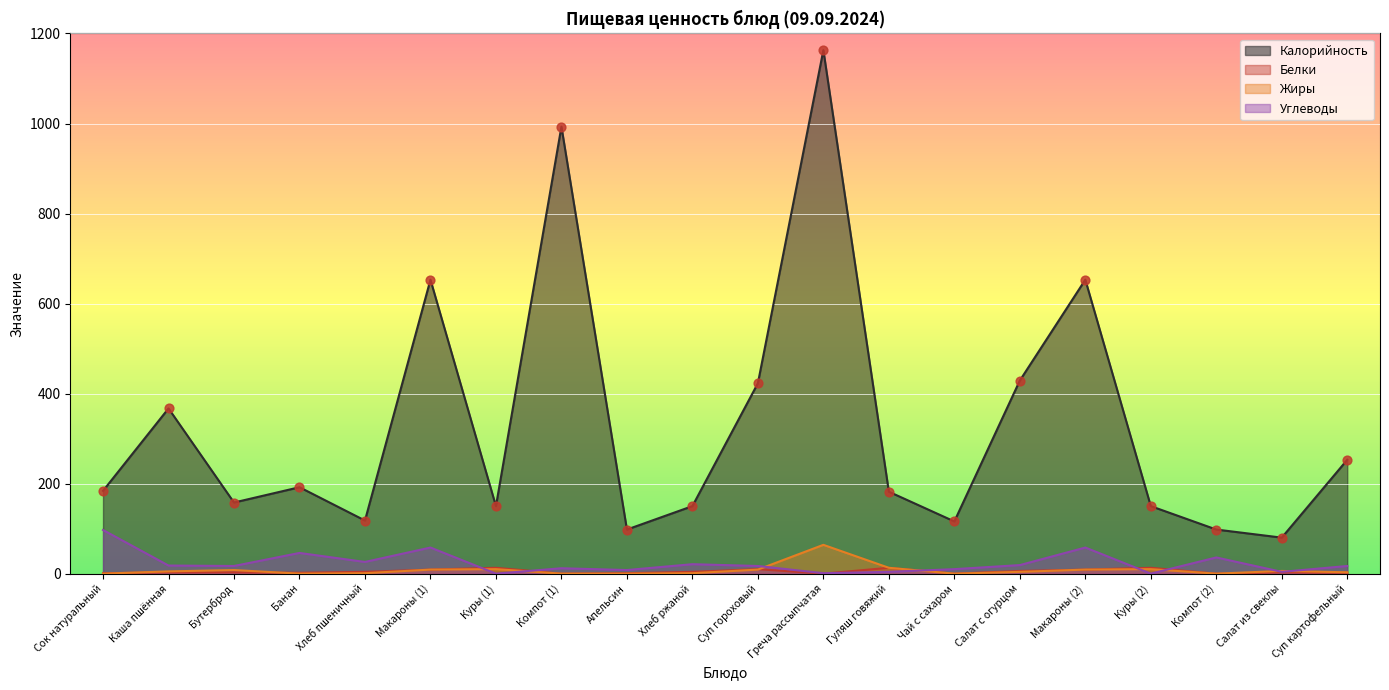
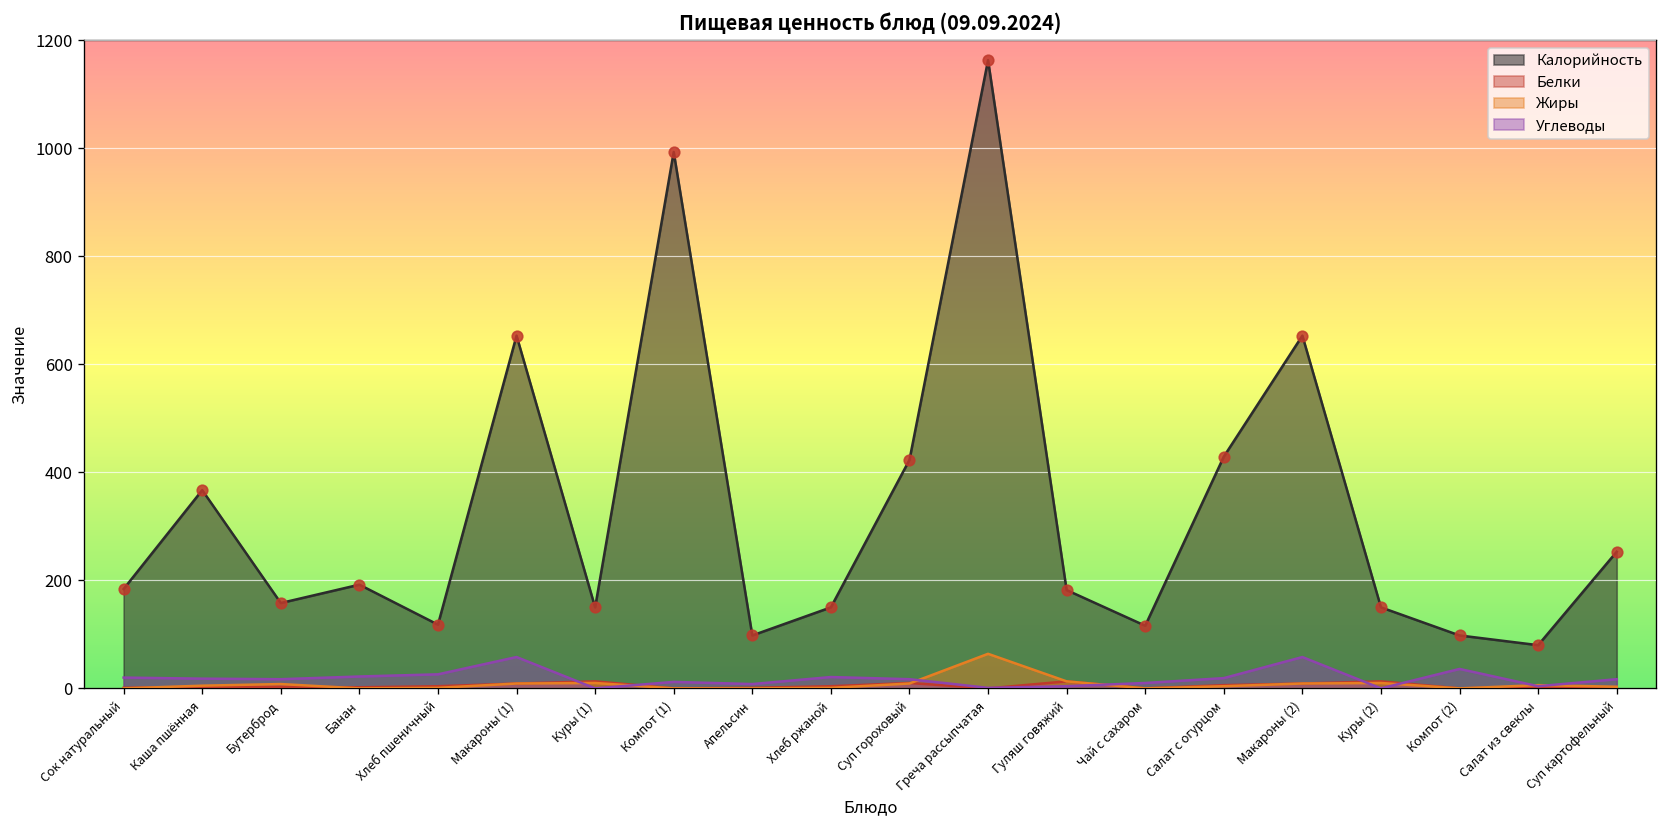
Углеводы, Сок натуральный: 100 -> 20
Углеводы, Банан: 50 -> 20
